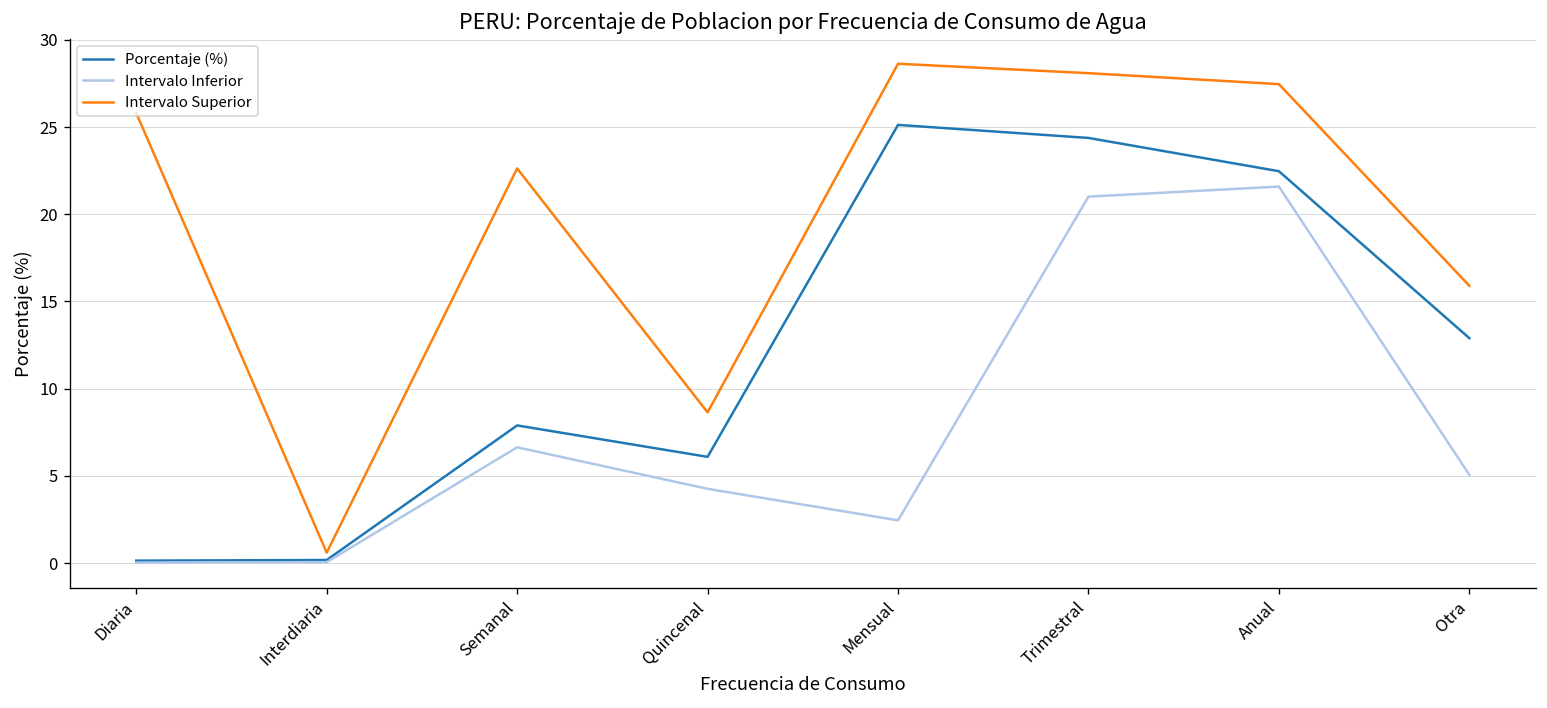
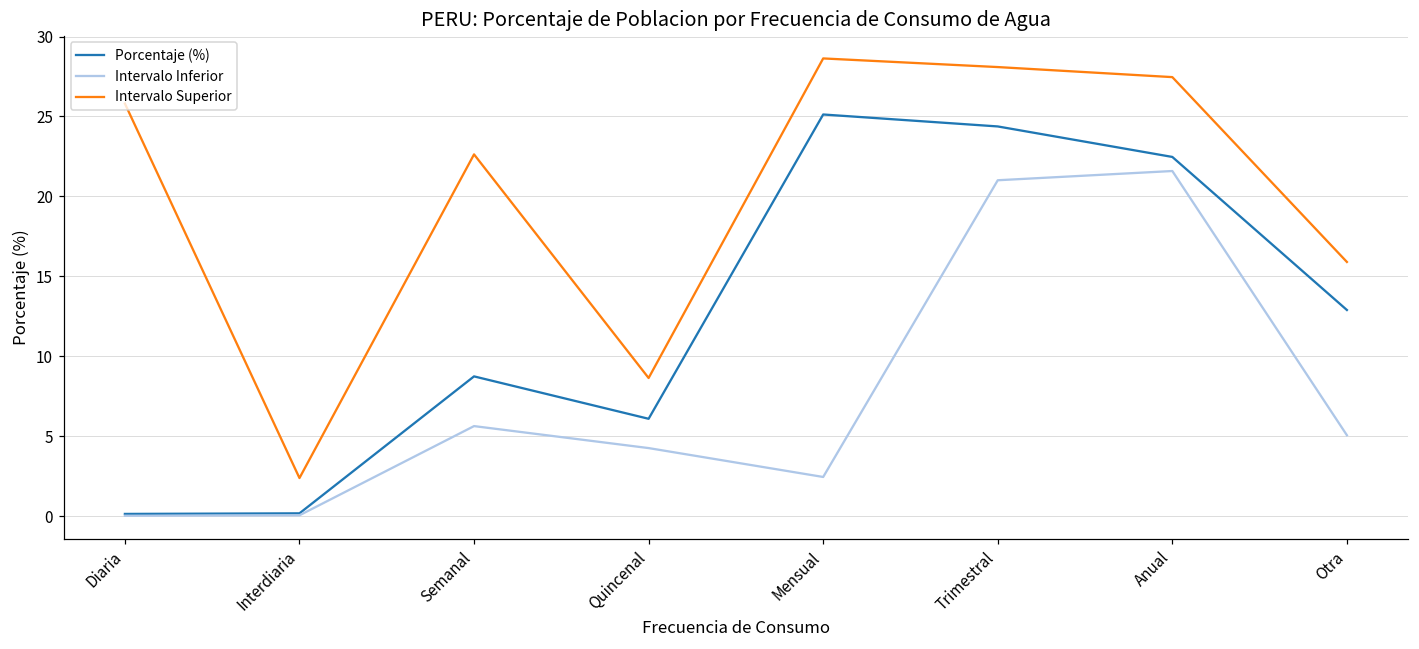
Intervalo Superior, Interdiaria: 0.6 -> 2.4
Porcentaje (%), Semanal: 7.9 -> 8.7
Intervalo Inferior, Semanal: 6.6 -> 5.6
